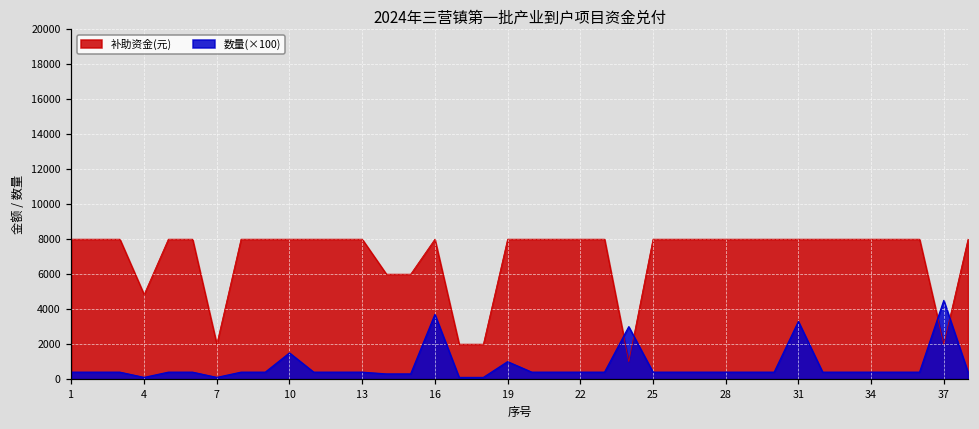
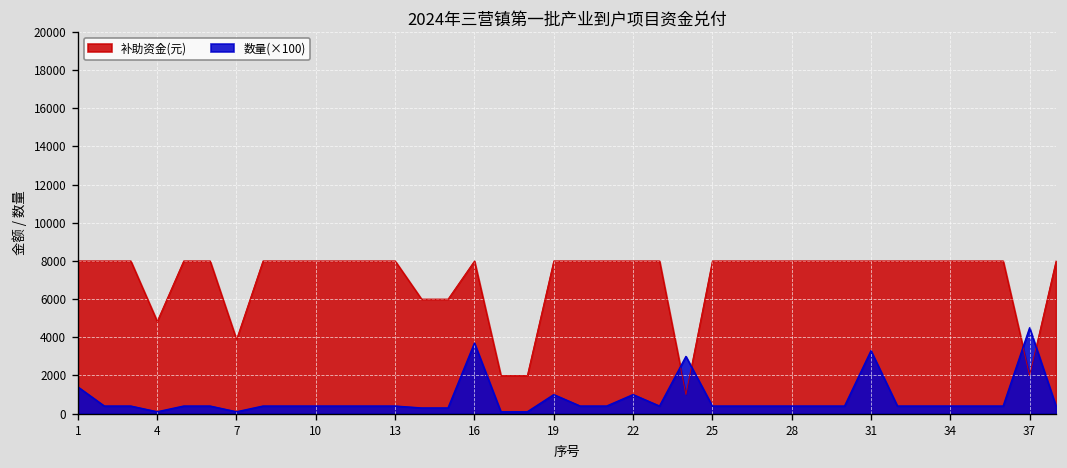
数量(×100), 1: 400 -> 1400
补助资金(元), 7: 2000 -> 3900
数量(×100), 10: 1500 -> 400
数量(×100), 22: 400 -> 1000
